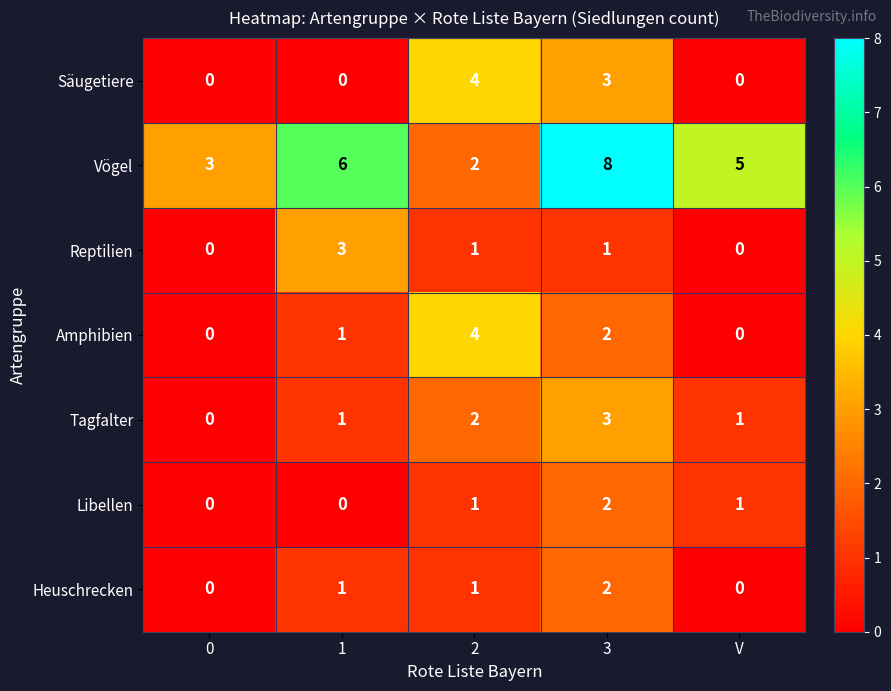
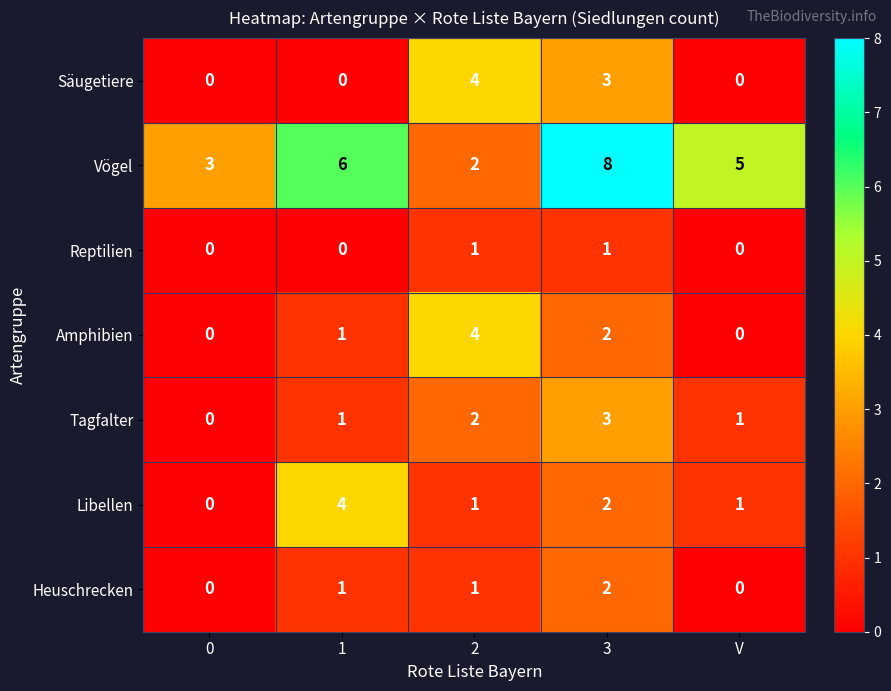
Reptilien, 1: 3 -> 0
Libellen, 1: 0 -> 4
